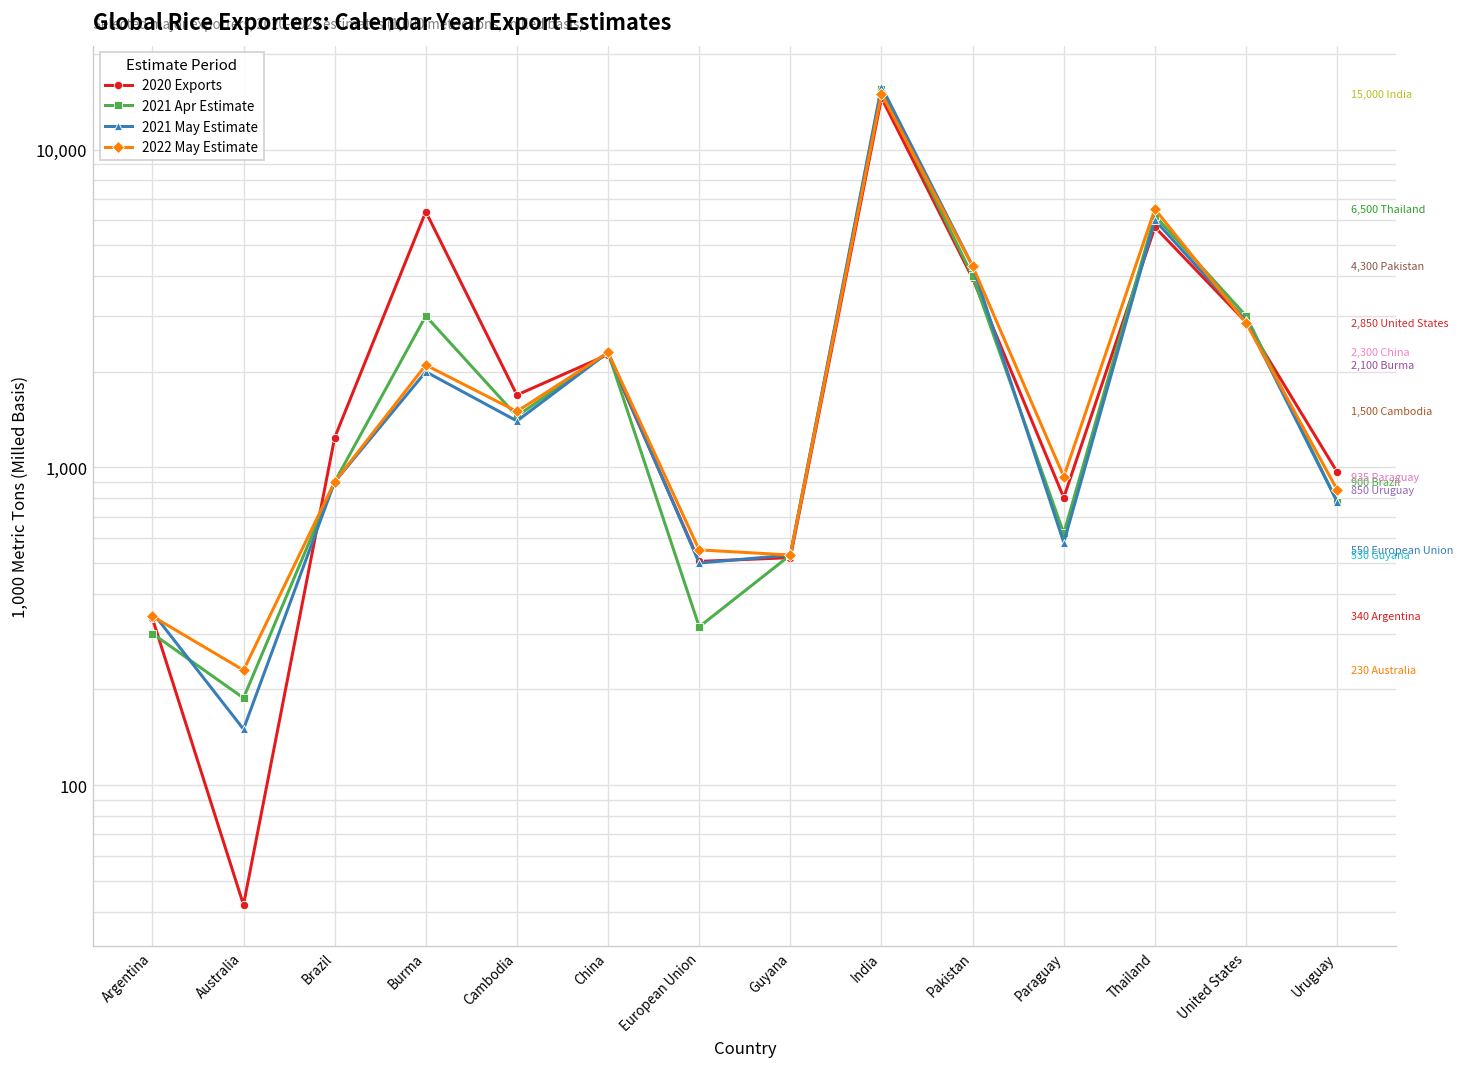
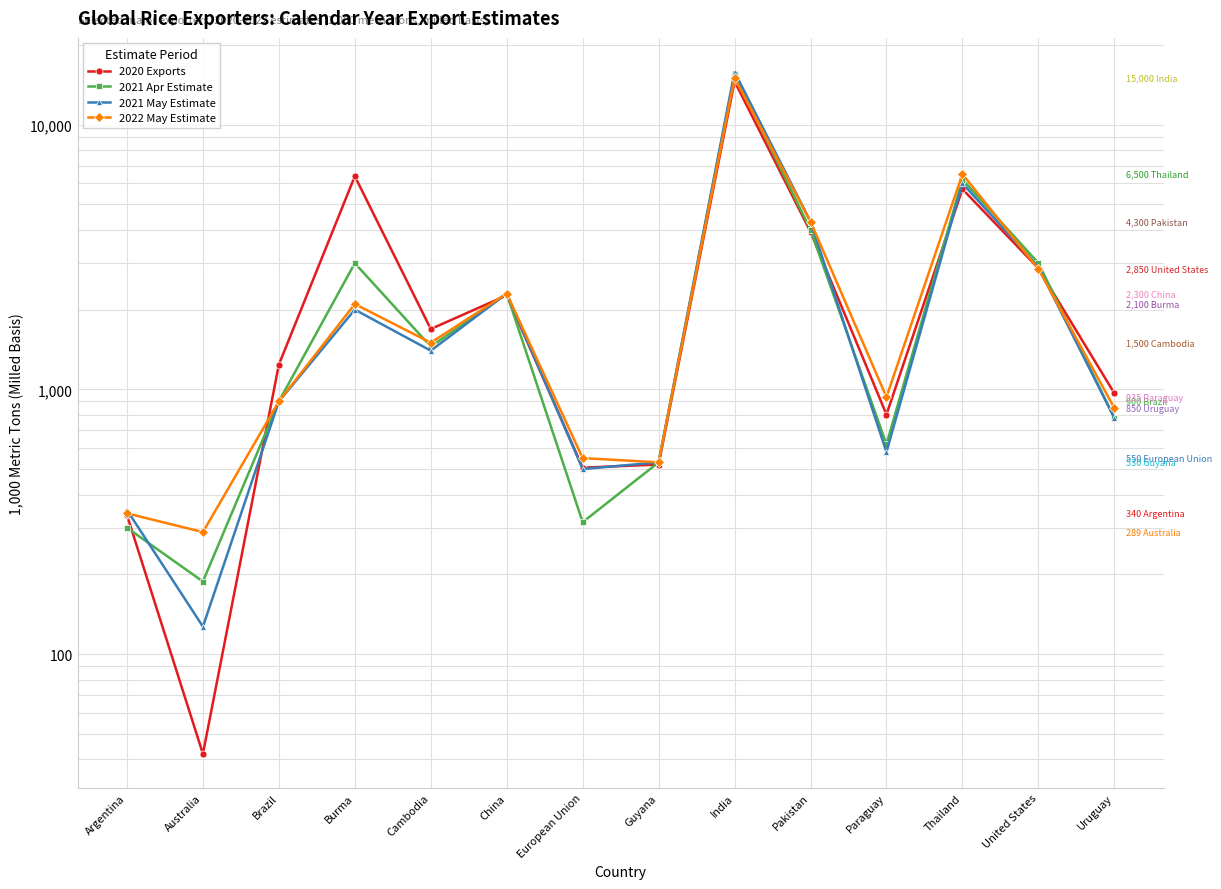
2021 May Estimate, Australia: 150 -> 130
2022 May Estimate, Australia: 230 -> 289
